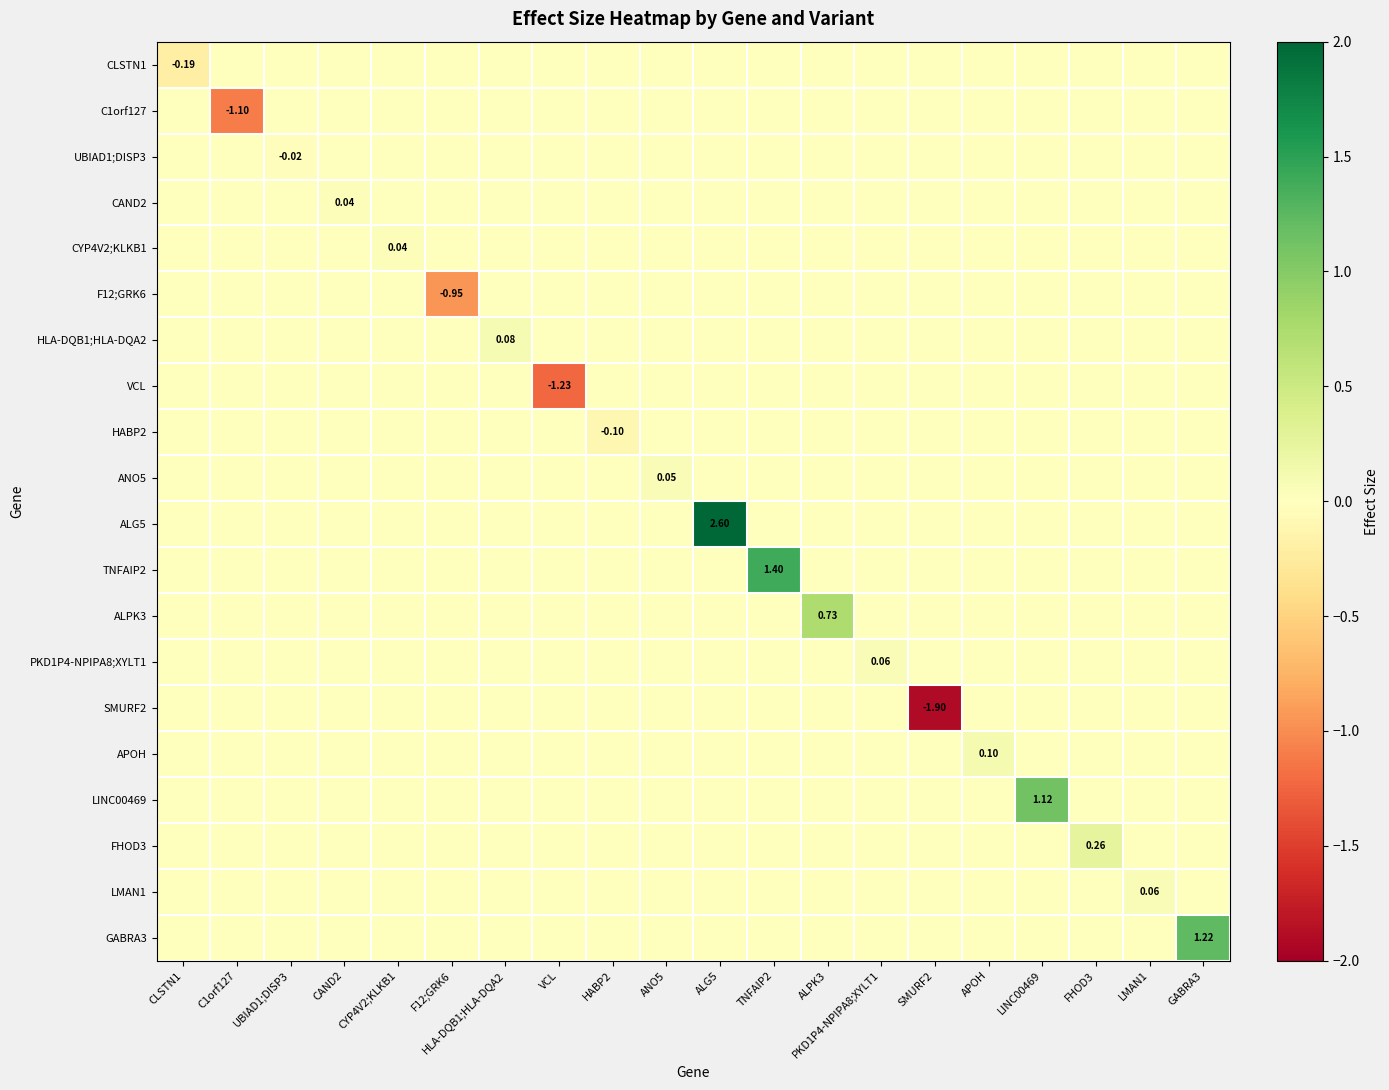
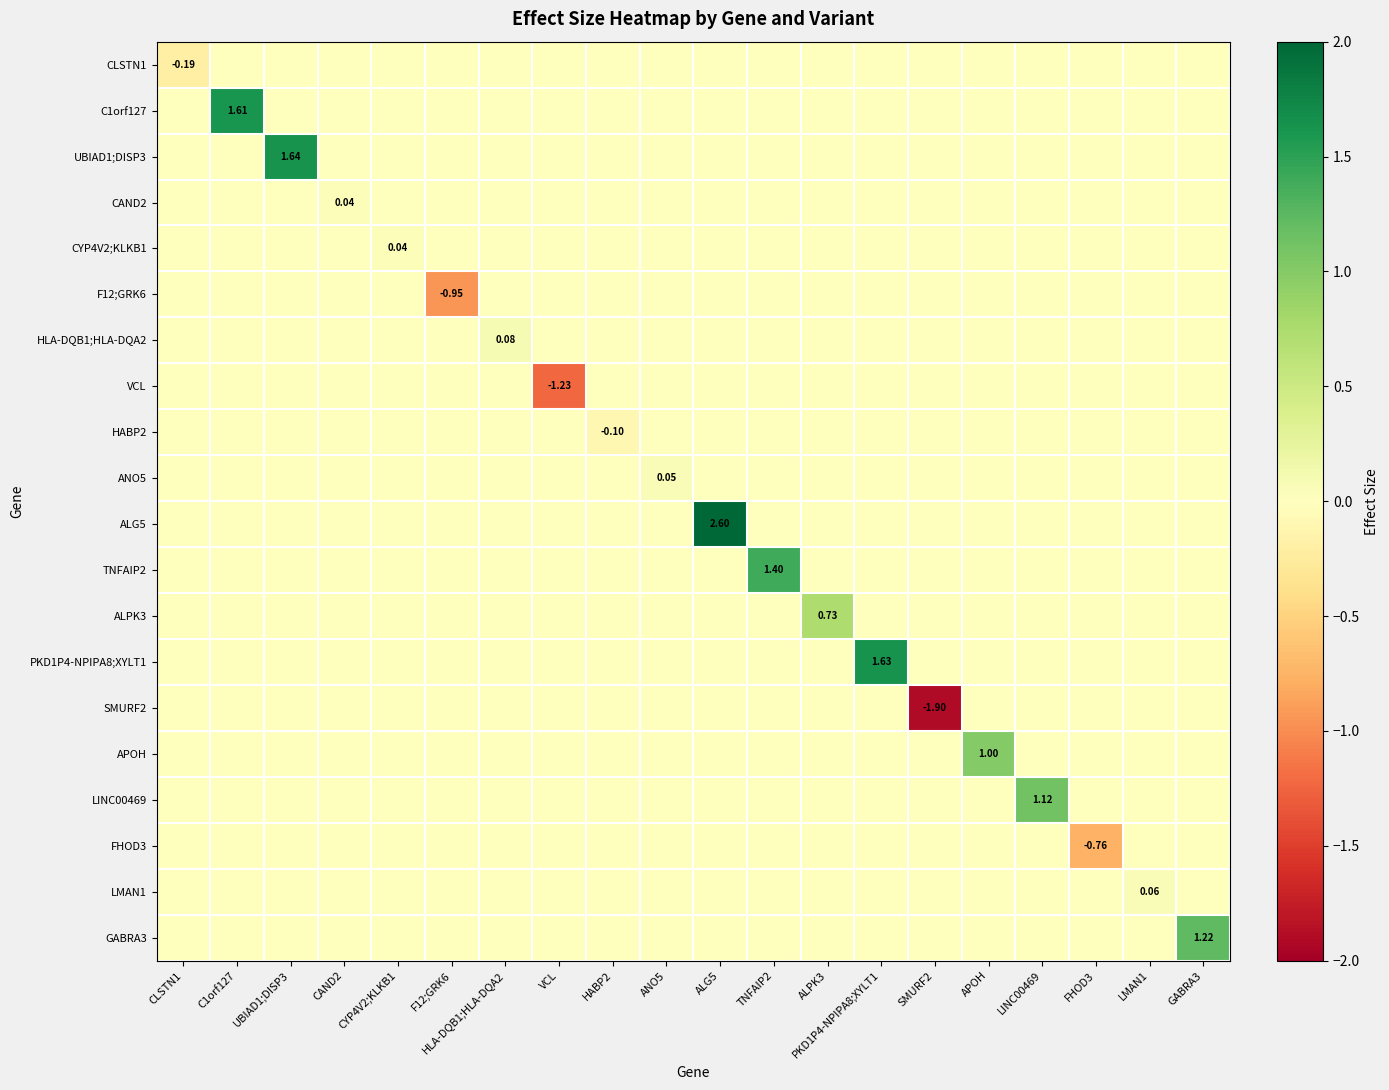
C1orf127, C1orf127: -1.10 -> 1.61
UBIAD1;DISP3, UBIAD1;DISP3: -0.02 -> 1.64
PKD1P4-NPIPA8;XYLT1, PKD1P4-NPIPA8;XYLT1: 0.06 -> 1.63
APOH, APOH: 0.10 -> 1.00
FHOD3, FHOD3: 0.26 -> -0.76
